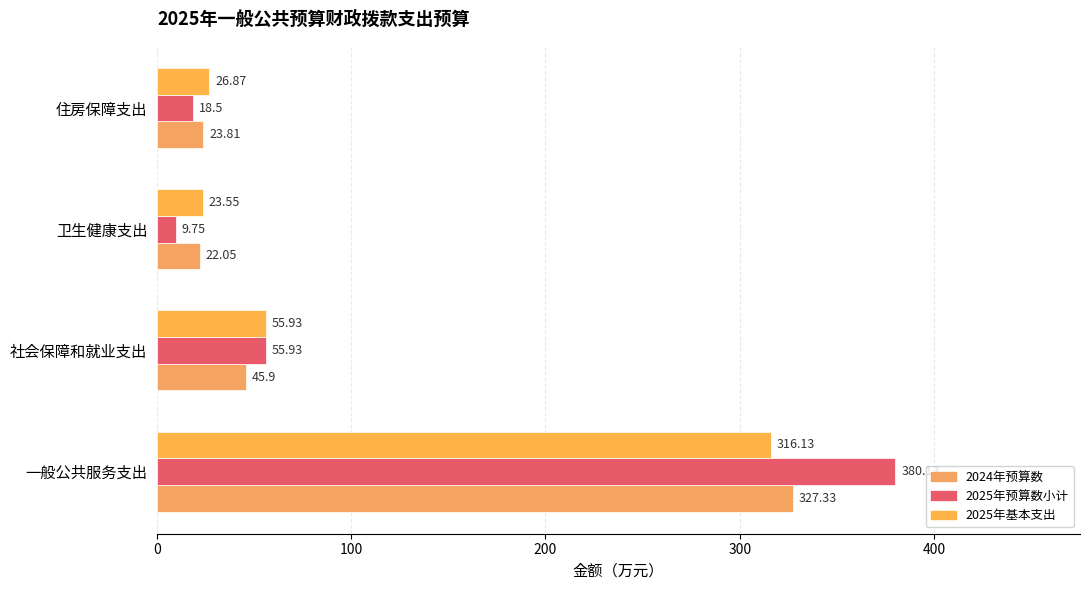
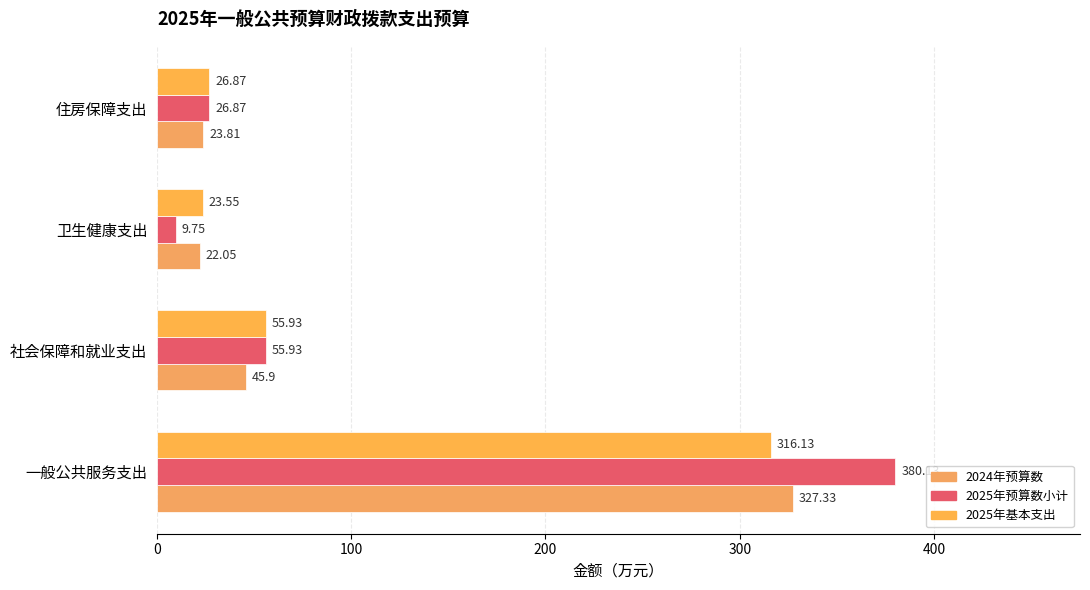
2025年预算数小计, 住房保障支出: 18.5 -> 26.87
